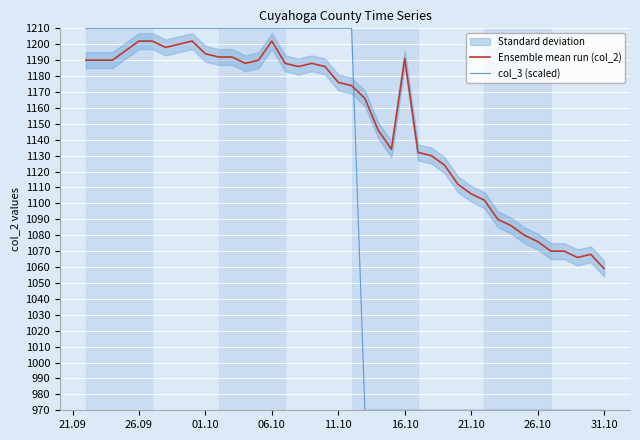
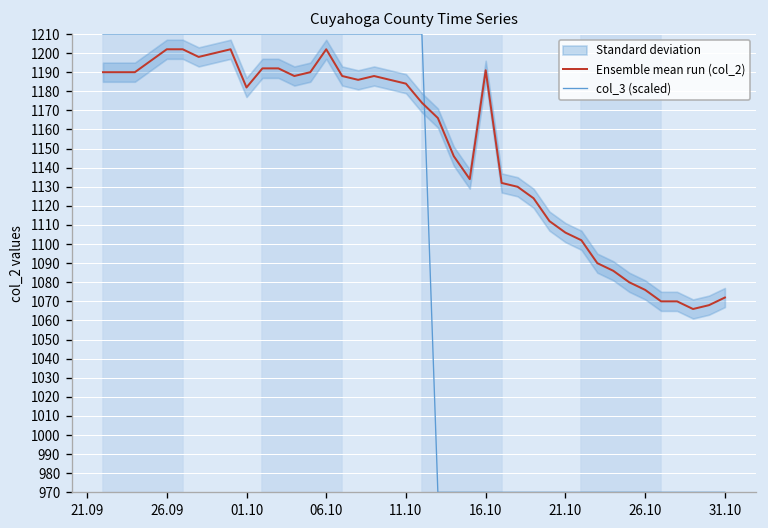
Ensemble mean run (col_2), 01.10: 1194 -> 1182
Ensemble mean run (col_2), 11.10: 1176 -> 1184
Ensemble mean run (col_2), 31.10: 1059 -> 1072
